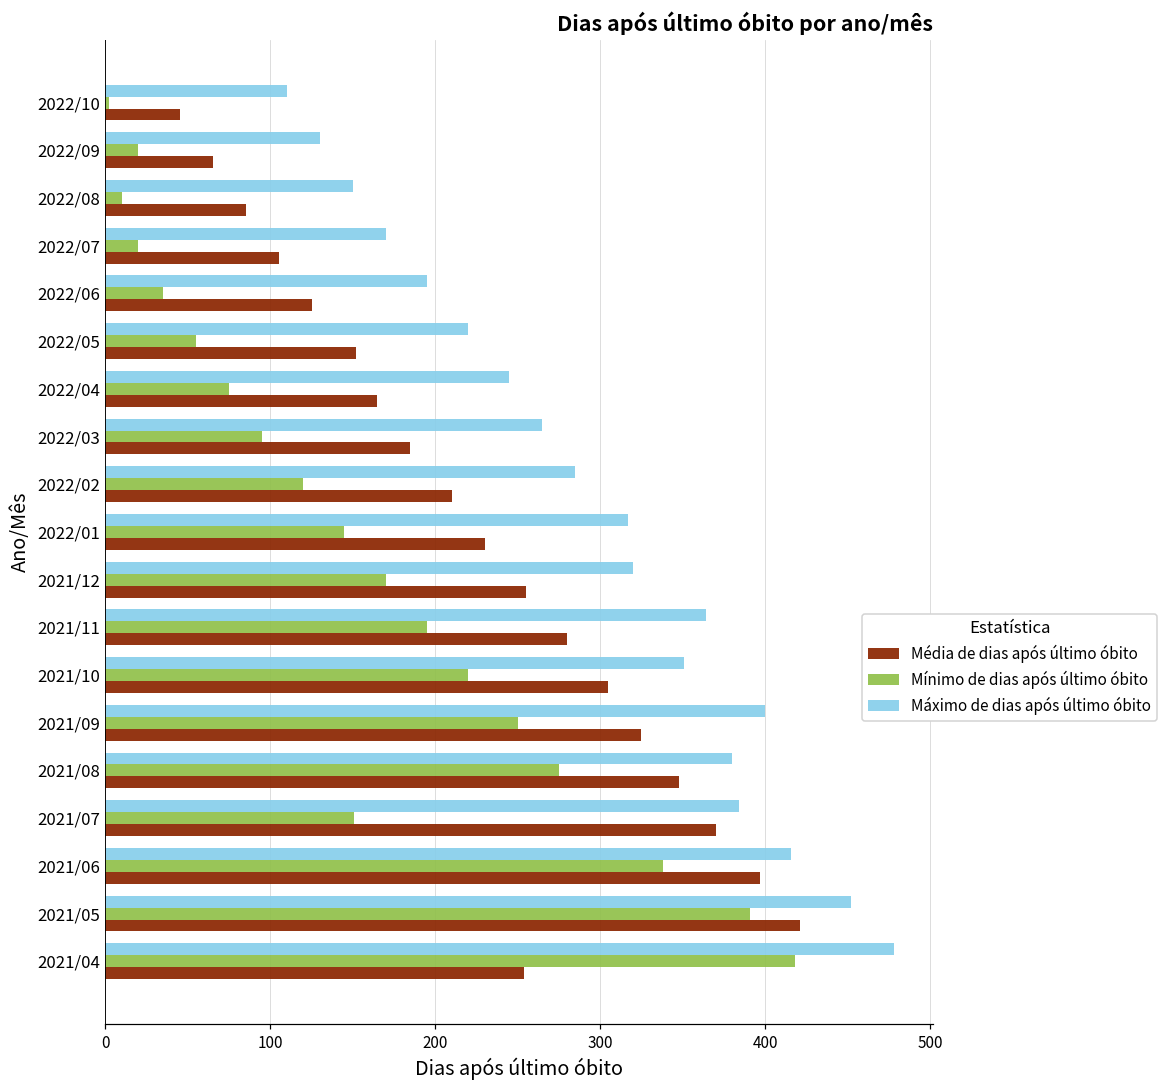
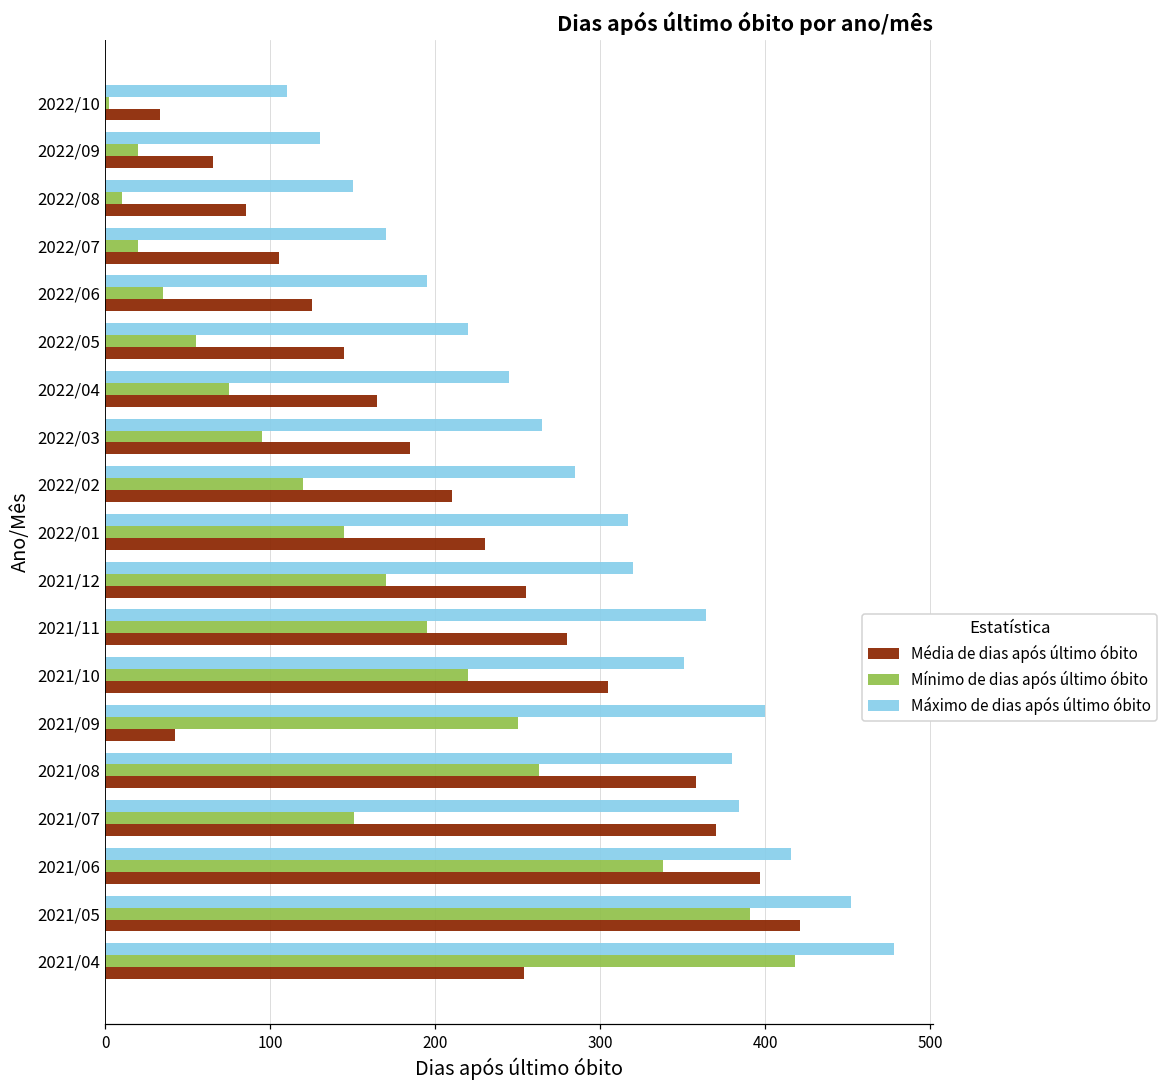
Média de dias após último óbito, 2022/10: 45 -> 33
Média de dias após último óbito, 2022/05: 152 -> 145
Média de dias após último óbito, 2021/09: 325 -> 42
Mínimo de dias após último óbito, 2021/08: 275 -> 263
Média de dias após último óbito, 2021/08: 348 -> 358
